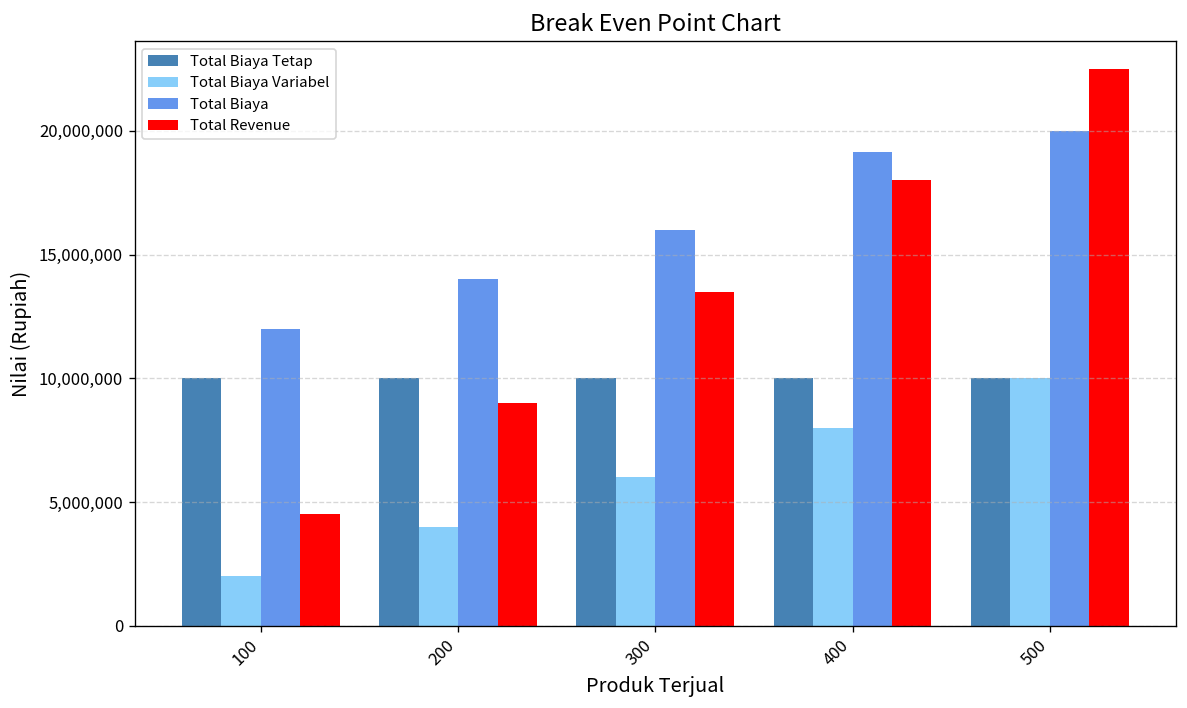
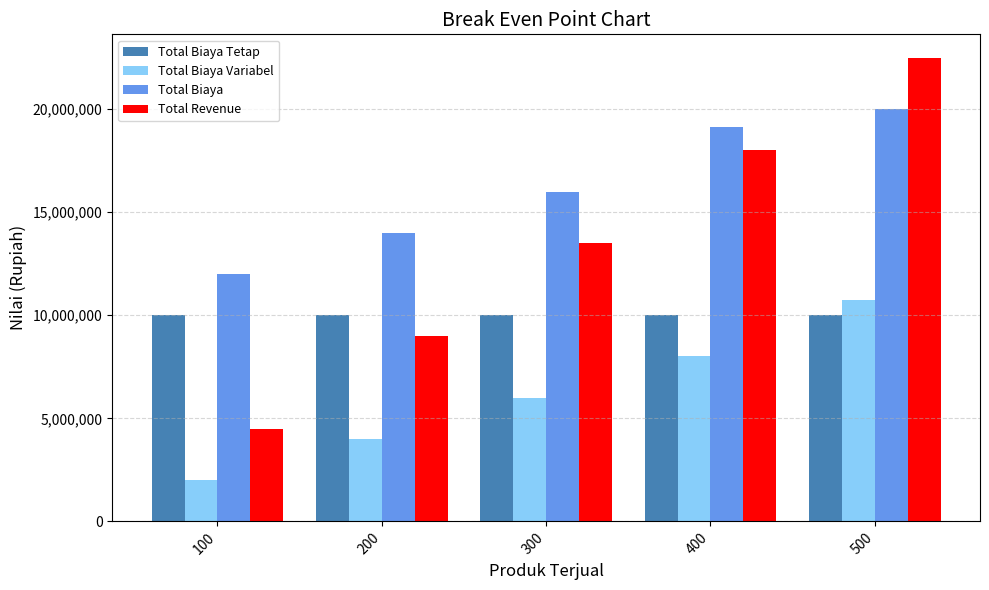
Total Biaya Variabel, 500: 10,000,000 -> 10,700,000
